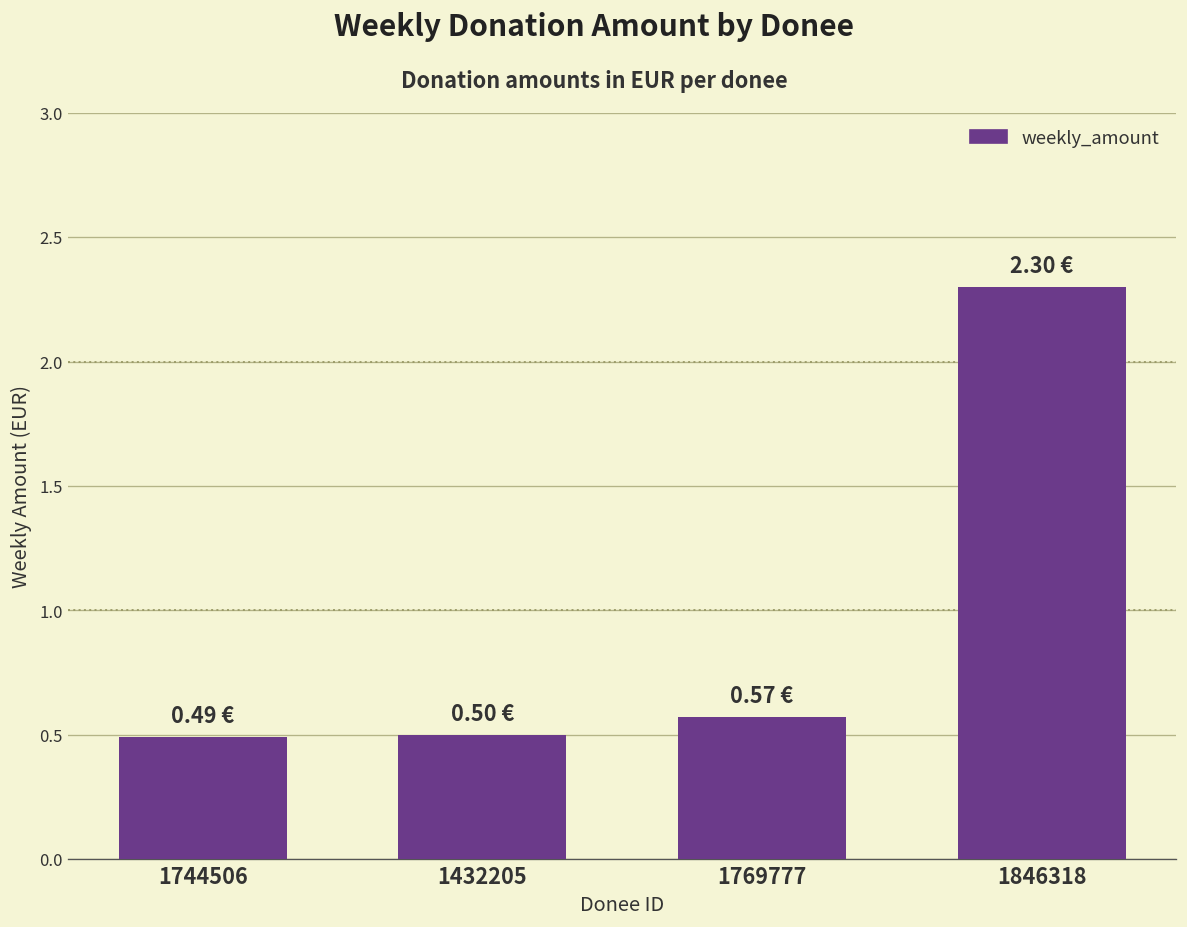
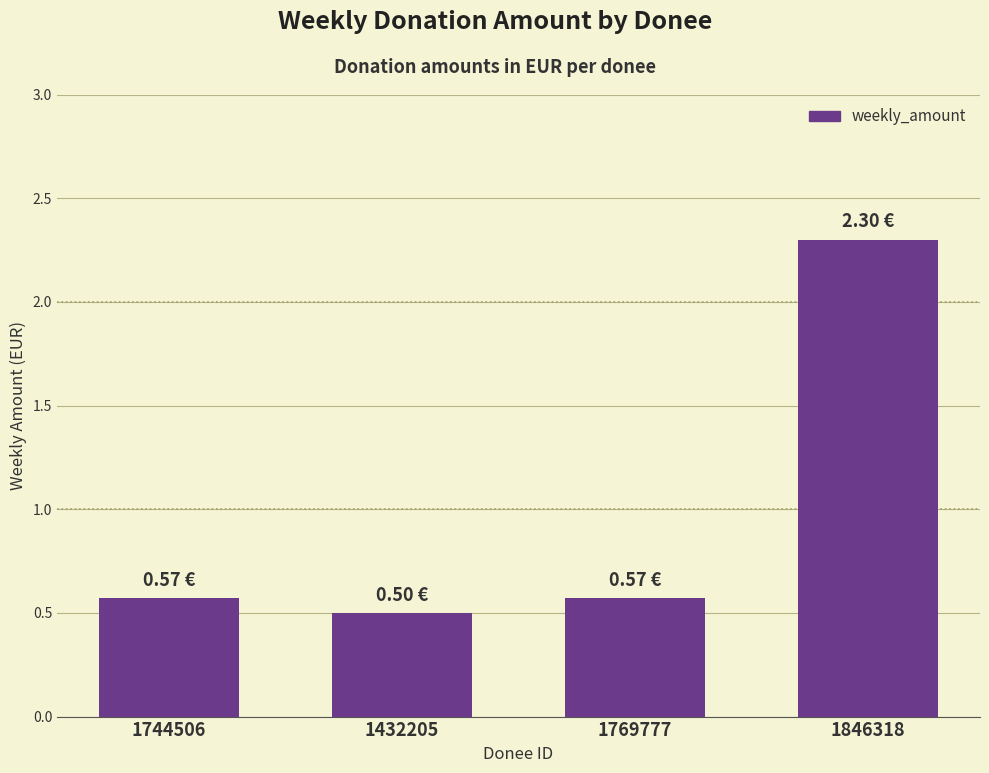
1744506: 0.49 -> 0.57
